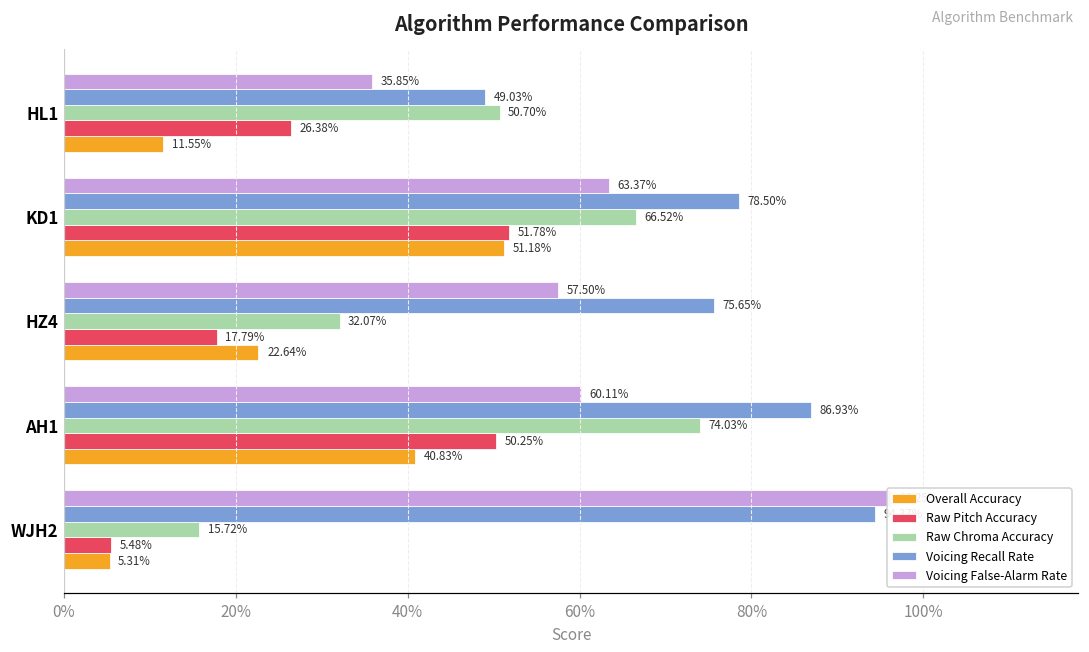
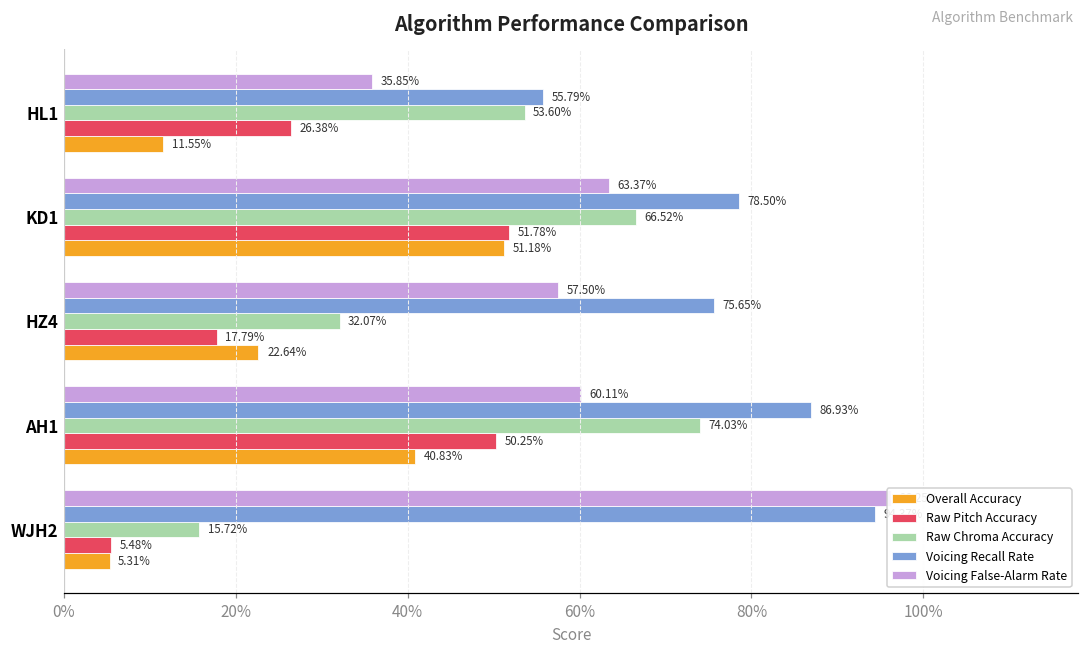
Voicing Recall Rate, HL1: 49.03% -> 55.79%
Raw Chroma Accuracy, HL1: 50.70% -> 53.60%
